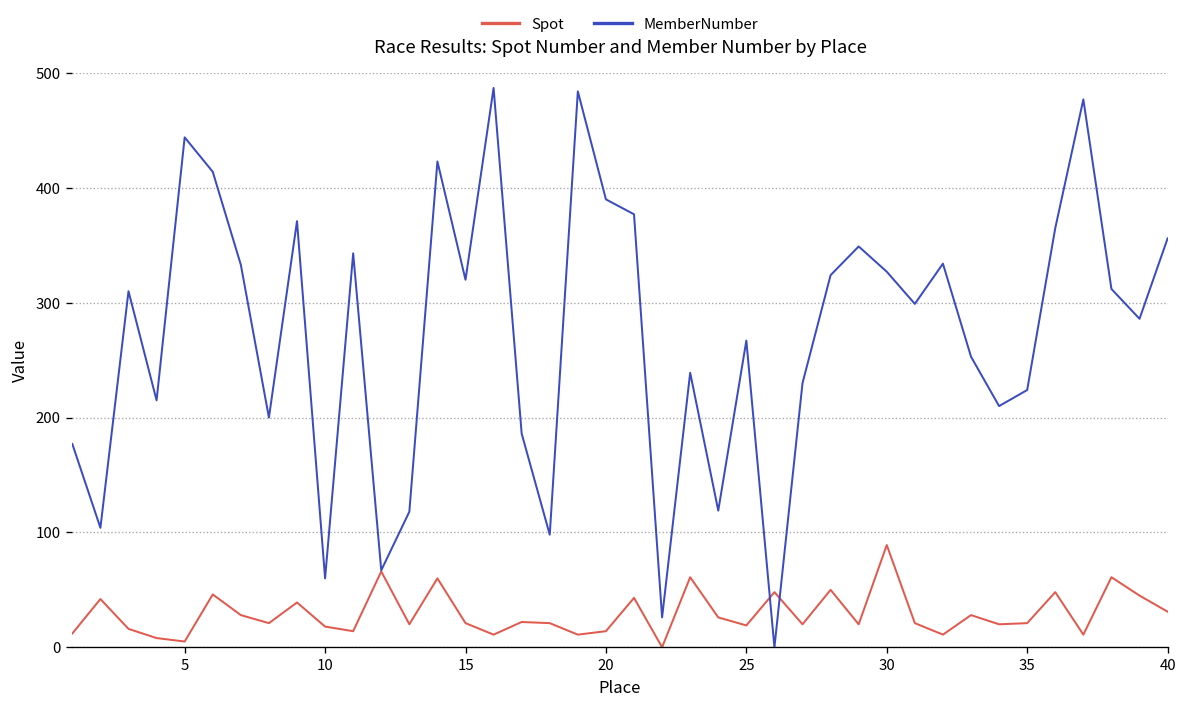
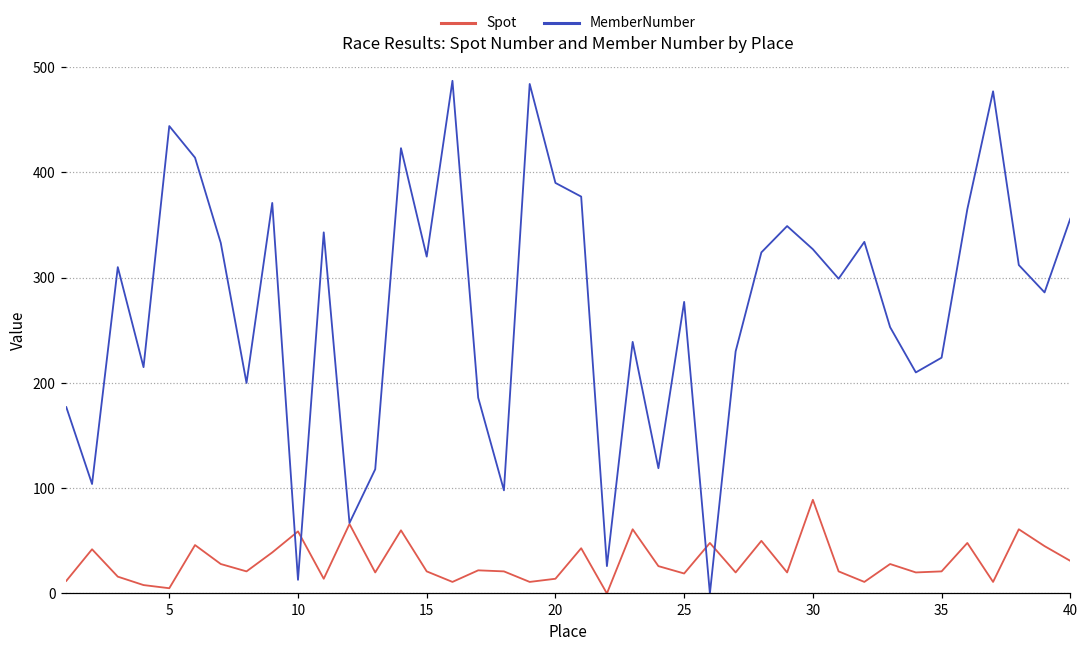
Spot, 10: 20 -> 60
MemberNumber, 10: 60 -> 10
MemberNumber, 25: 270 -> 280
